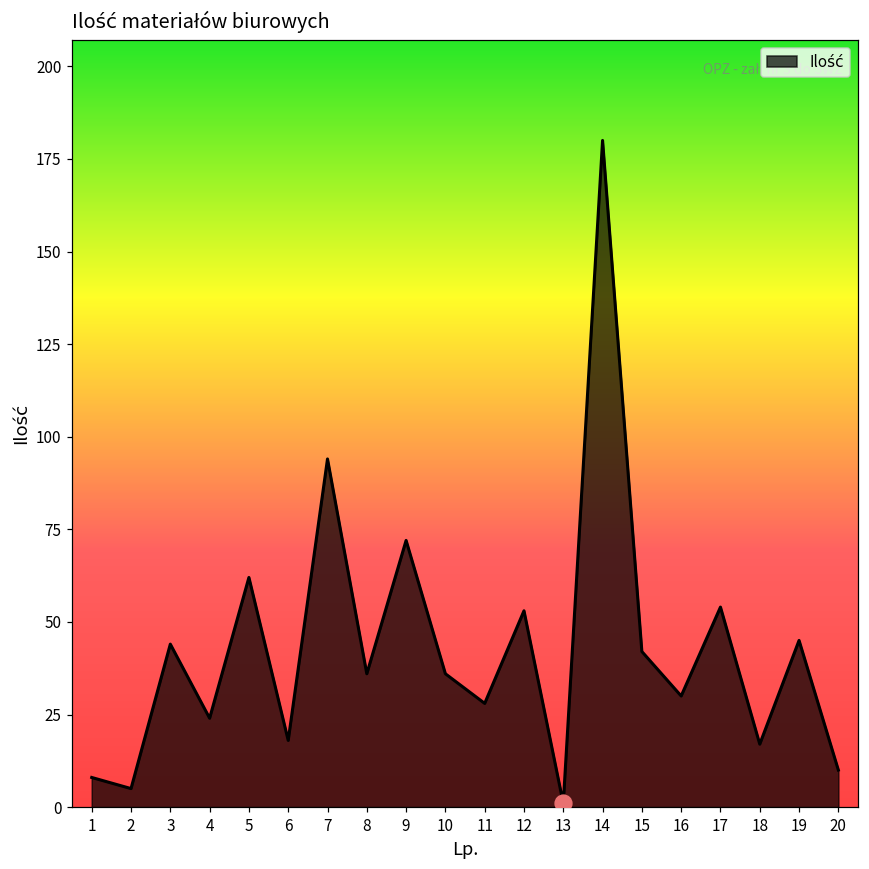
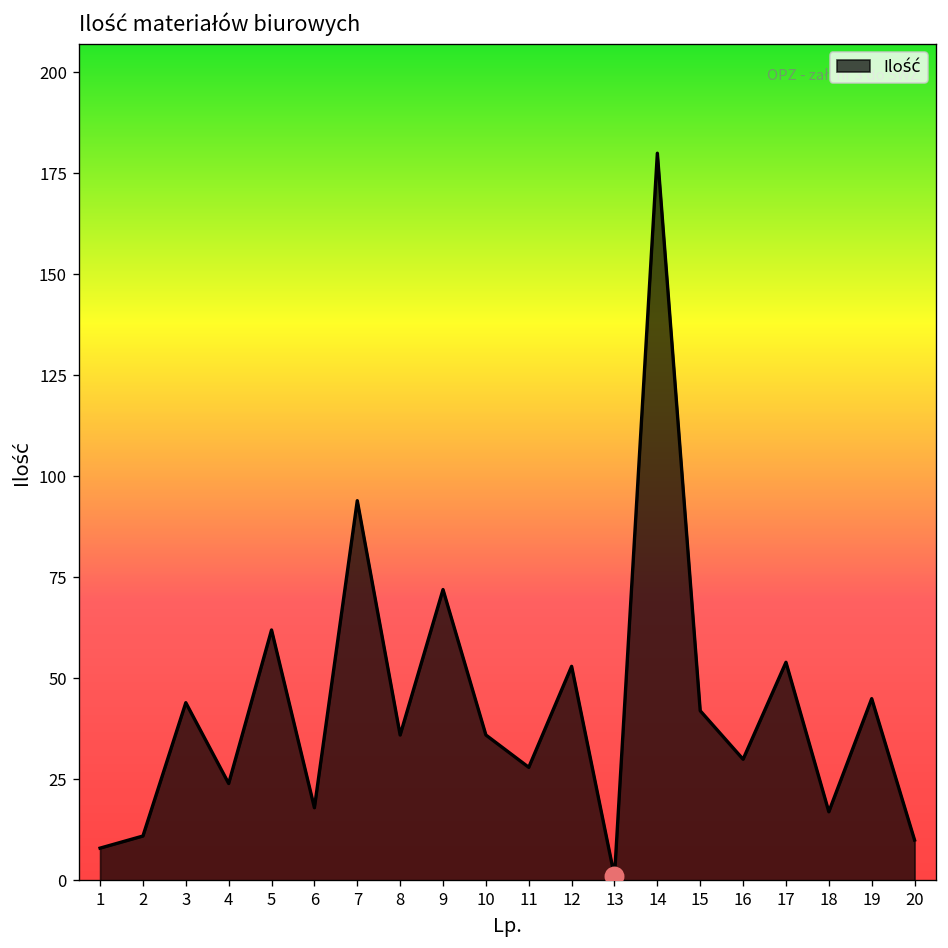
Ilość, 2: 5 -> 11
